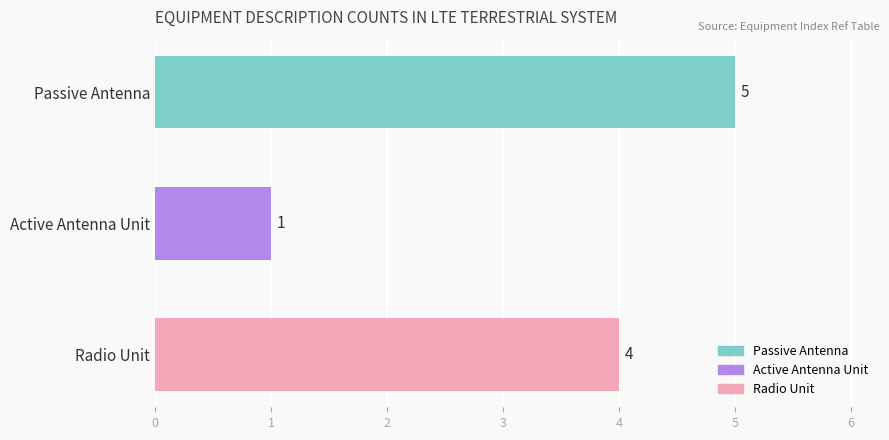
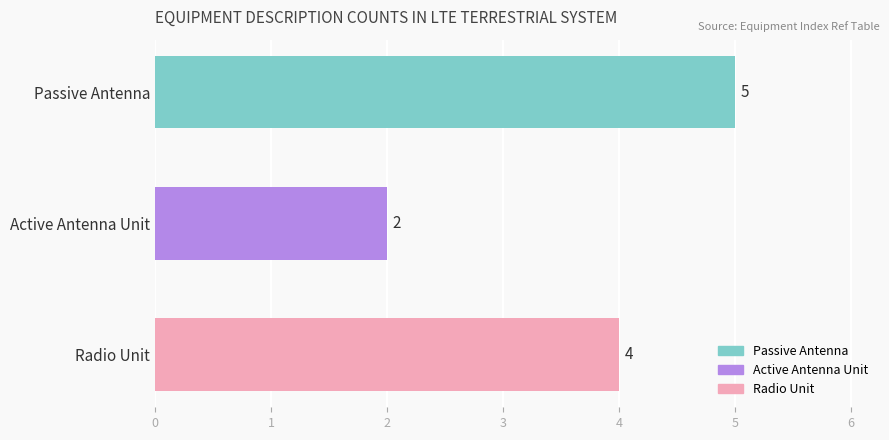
Active Antenna Unit: 1 -> 2
